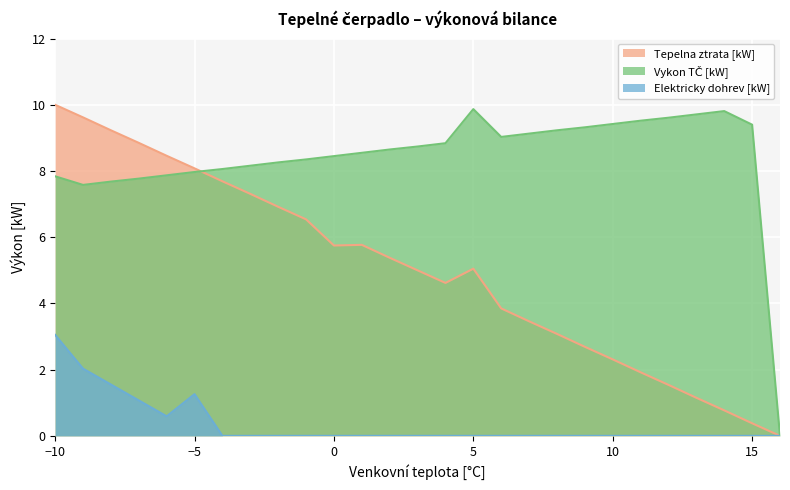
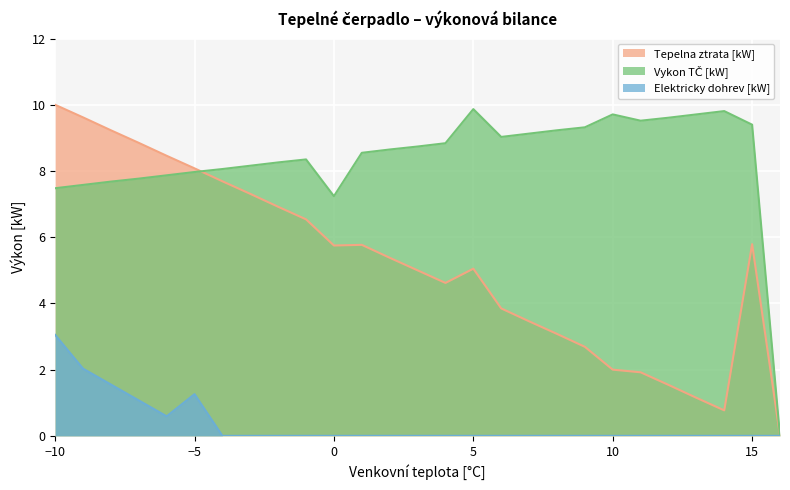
Vykon TČ [kW], −10: 7.8 -> 7.5
Vykon TČ [kW], 0: 8.5 -> 7.2
Tepelna ztrata [kW], 10: 2.3 -> 2.0
Vykon TČ [kW], 10: 9.4 -> 9.7
Tepelna ztrata [kW], 15: 0.4 -> 5.8
